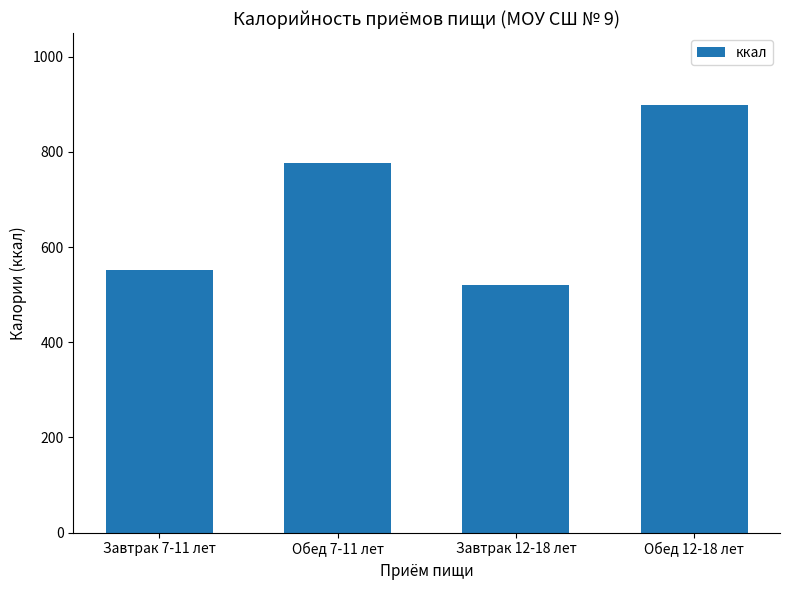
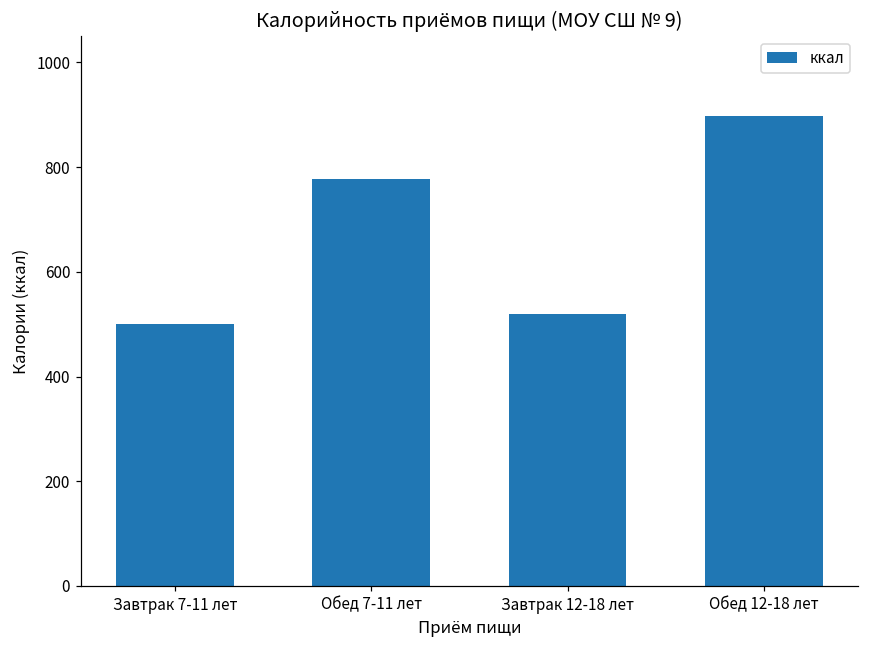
Завтрак 7-11 лет: 550 -> 500
